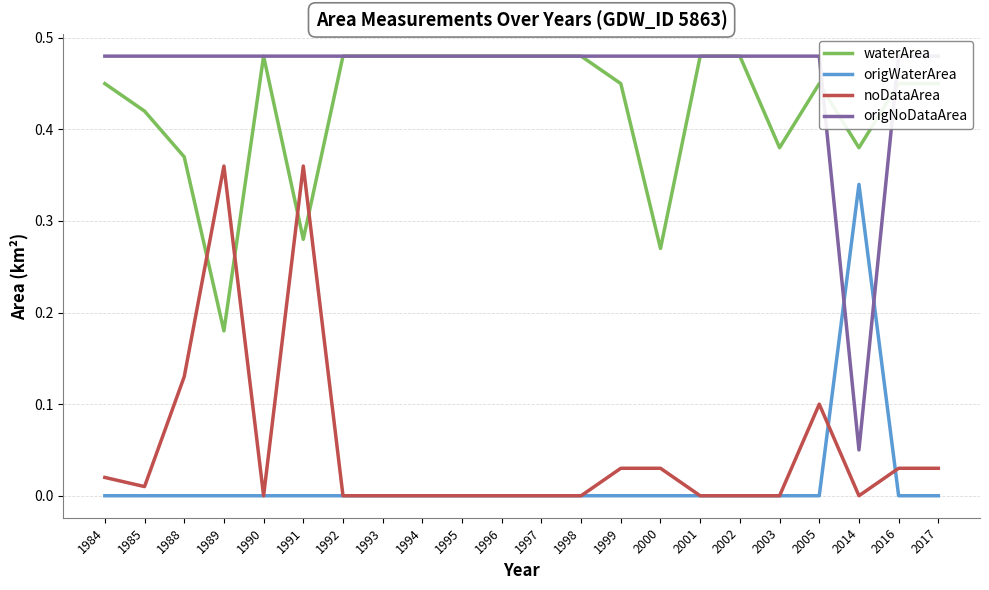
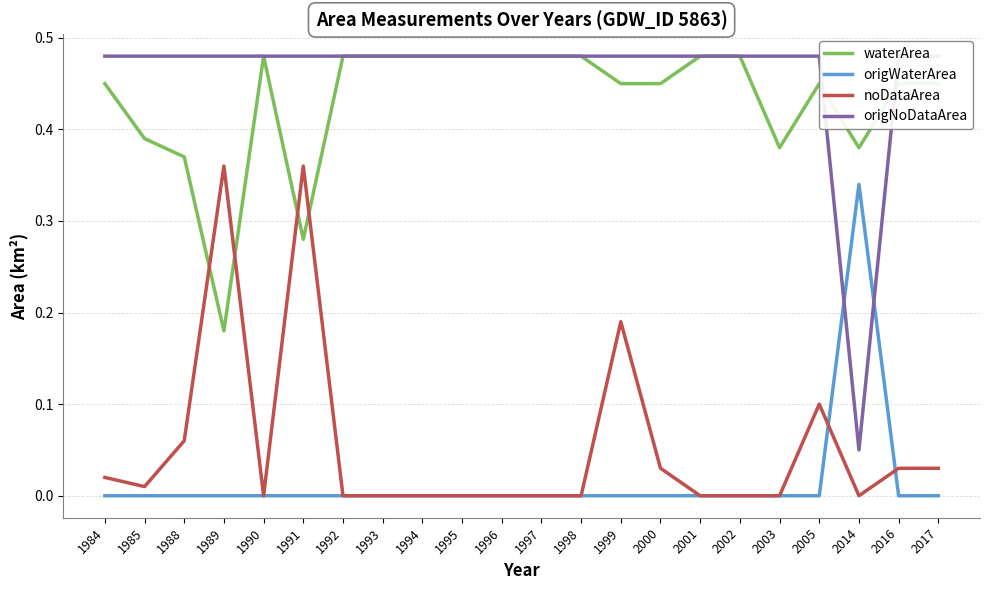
waterArea, 1985: 0.42 -> 0.39
noDataArea, 1988: 0.13 -> 0.06
noDataArea, 1999: 0.03 -> 0.19
waterArea, 2000: 0.27 -> 0.45
